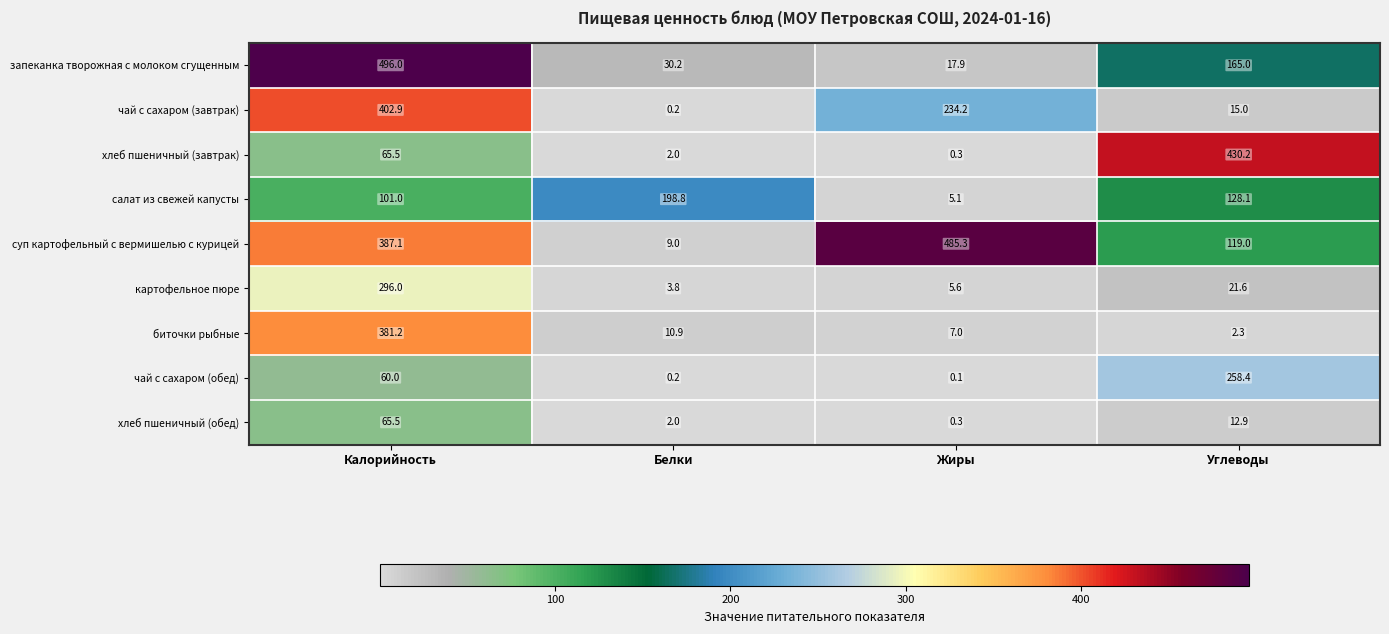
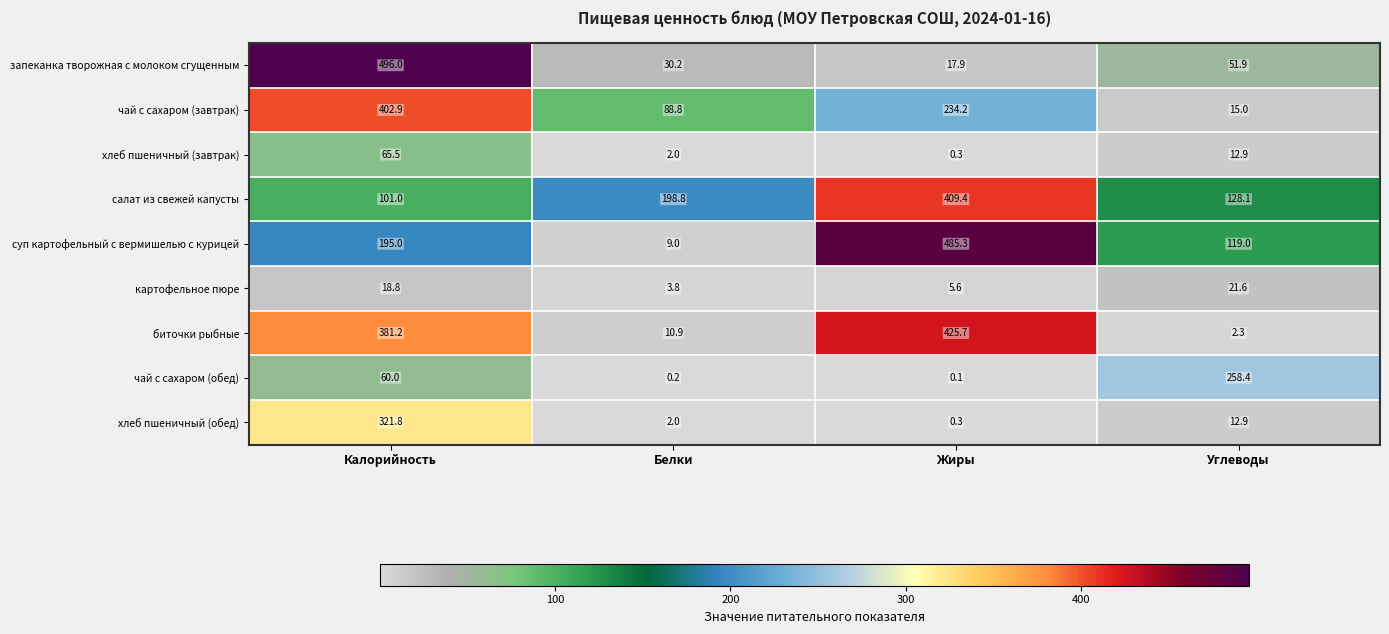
запеканка творожная с молоком сгущенным, Углеводы: 165.0 -> 51.9
чай с сахаром (завтрак), Белки: 0.2 -> 88.8
хлеб пшеничный (завтрак), Углеводы: 430.2 -> 12.9
салат из свежей капусты, Жиры: 5.1 -> 409.4
суп картофельный с вермишелью с курицей, Калорийность: 387.1 -> 195.0
картофельное пюре, Калорийность: 296.0 -> 18.8
биточки рыбные, Жиры: 7.0 -> 425.7
хлеб пшеничный (обед), Калорийность: 65.5 -> 321.8
